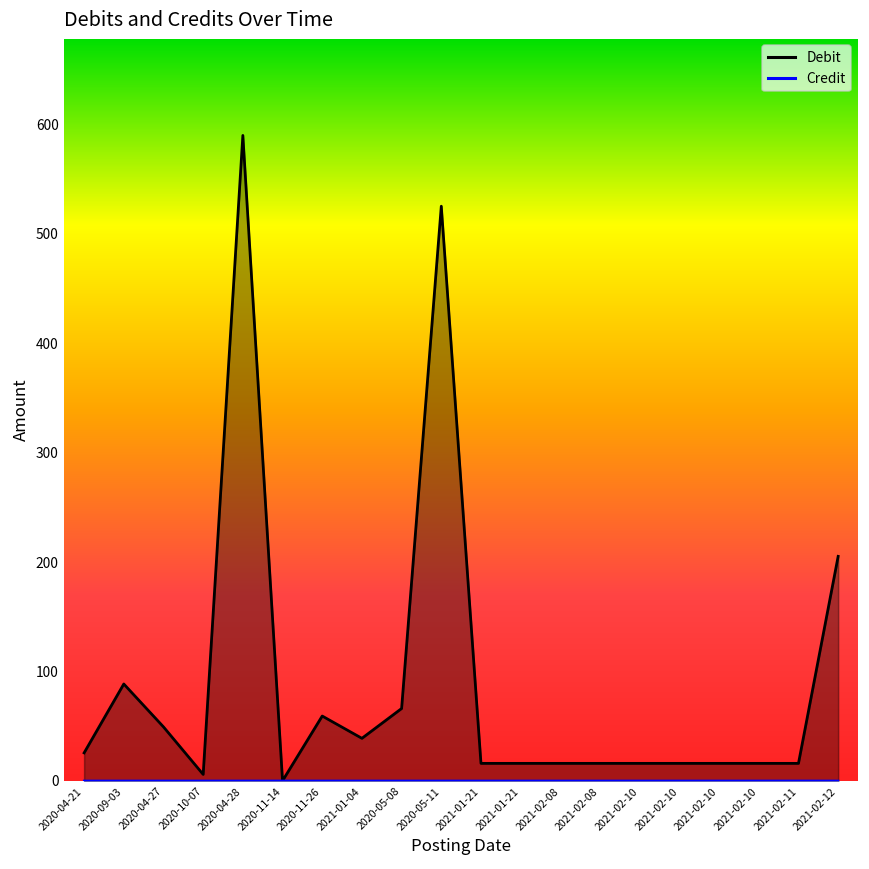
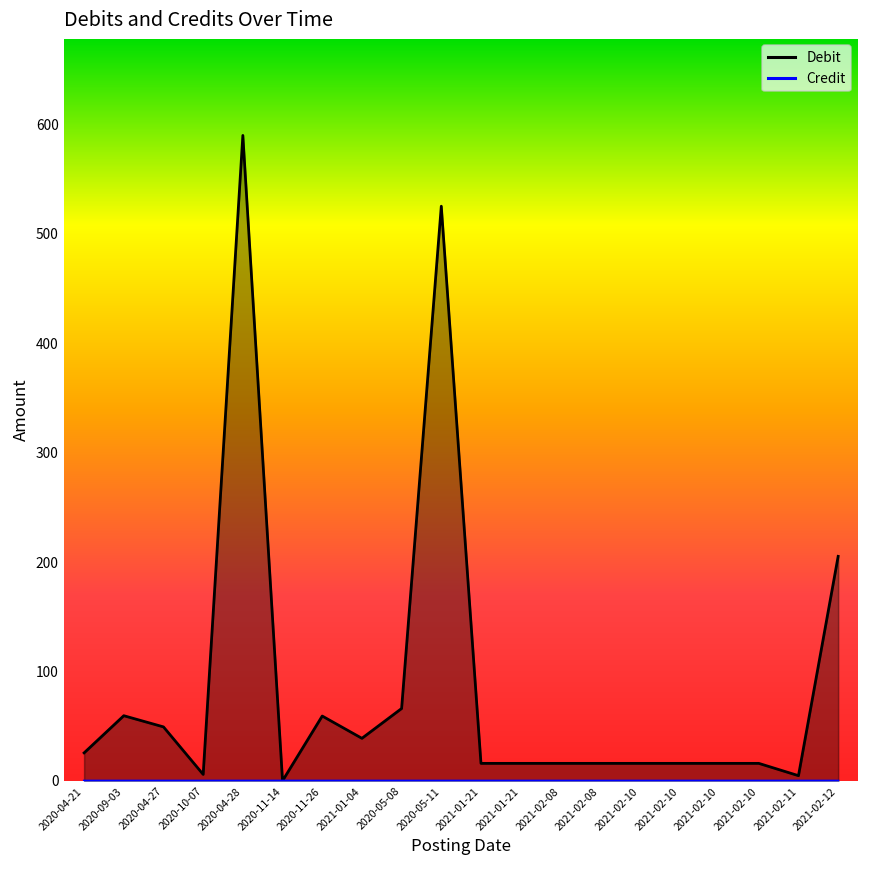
Debit, 2020-09-03: 90 -> 60
Debit, 2021-02-11: 20 -> 0
